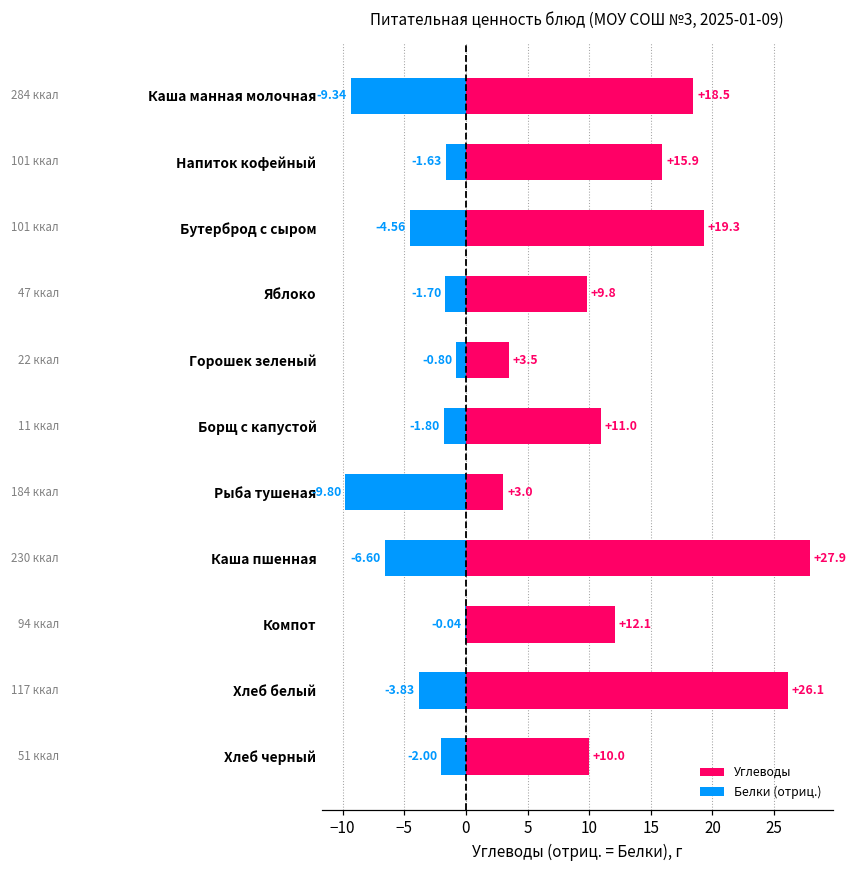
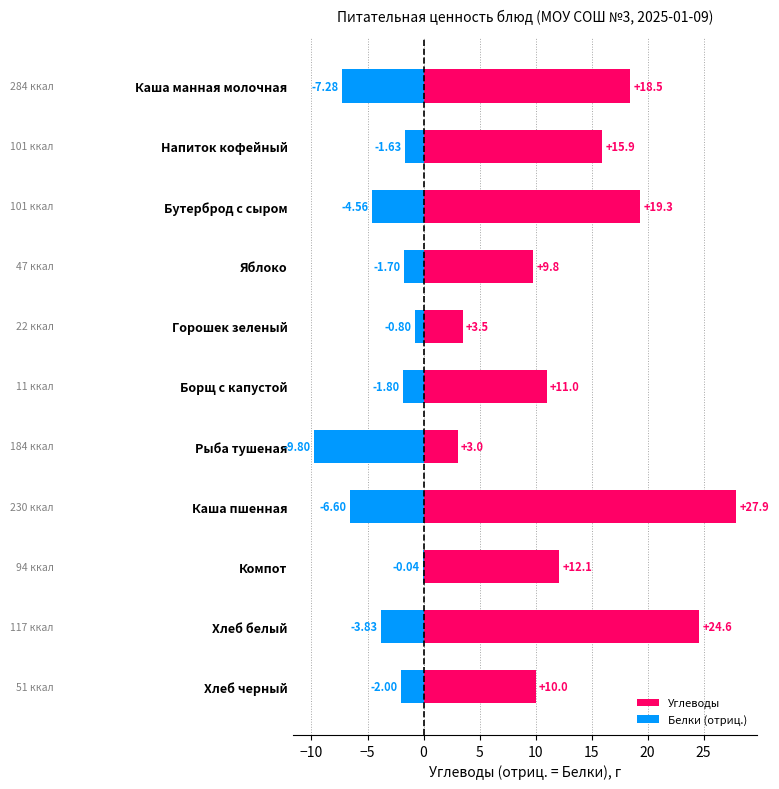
Белки (отриц.), Каша манная молочная: -9.34 -> -7.28
Углеводы, Хлеб белый: +26.1 -> +24.6
